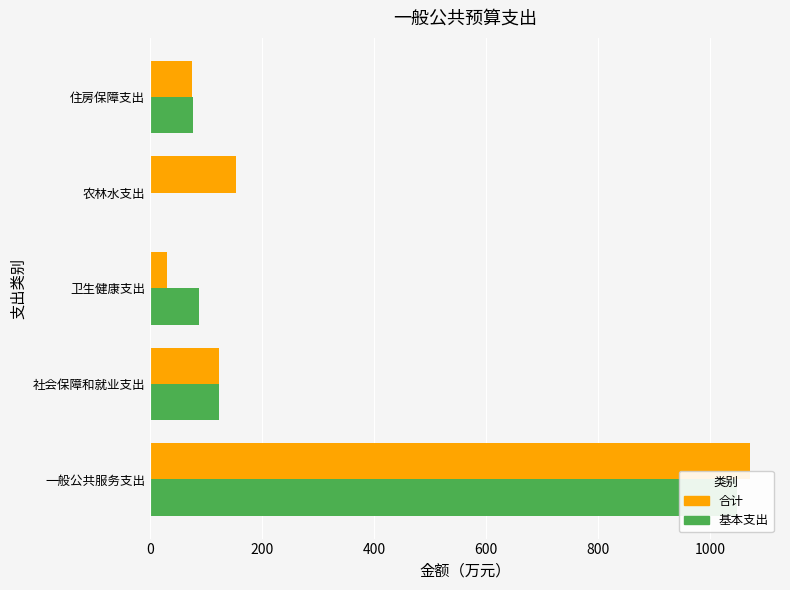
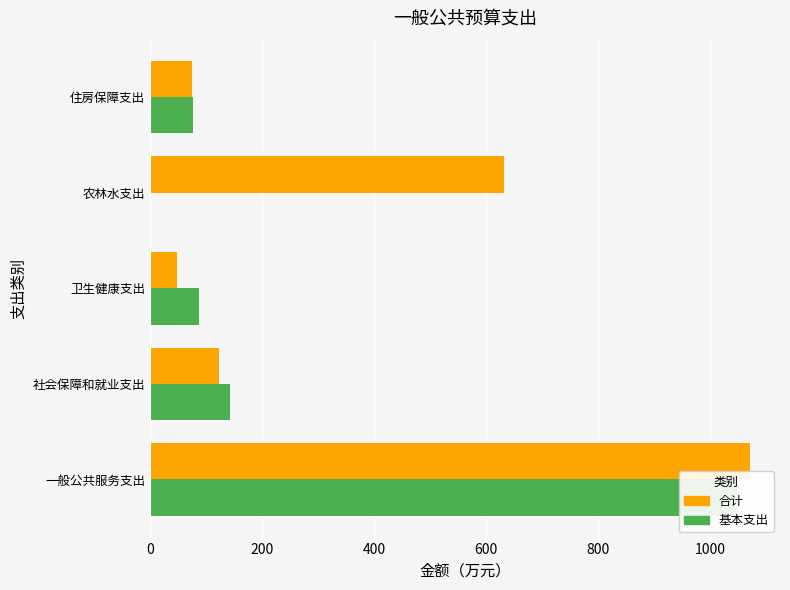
合计, 农林水支出: 150 -> 630
合计, 卫生健康支出: 30 -> 50
基本支出, 社会保障和就业支出: 120 -> 140
